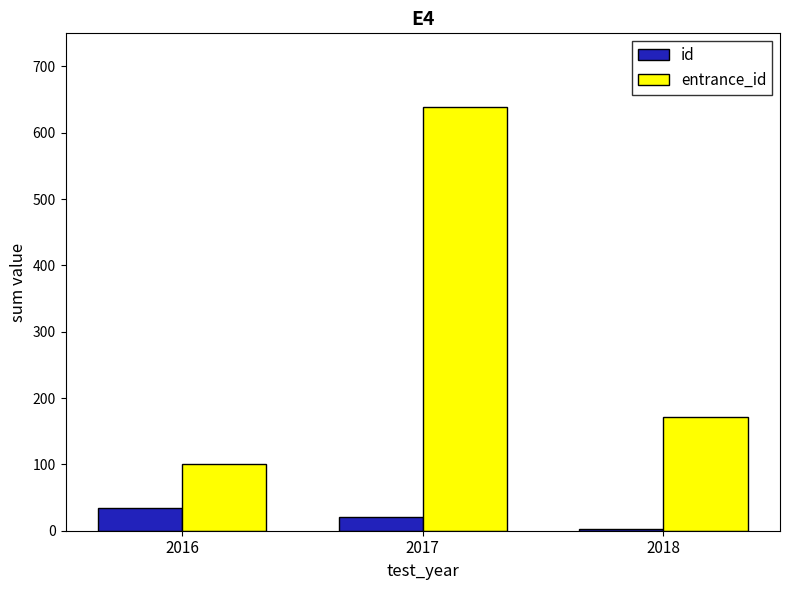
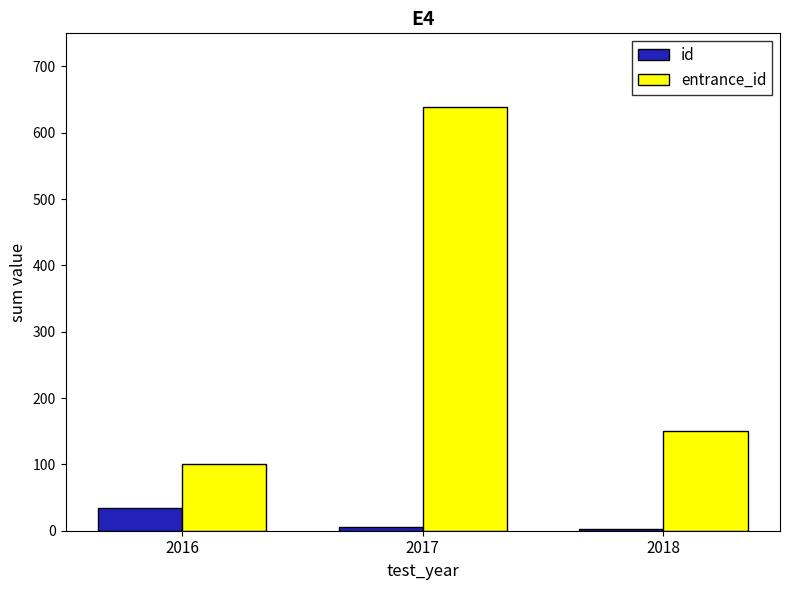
id, 2017: 20 -> 10
entrance_id, 2018: 170 -> 150
